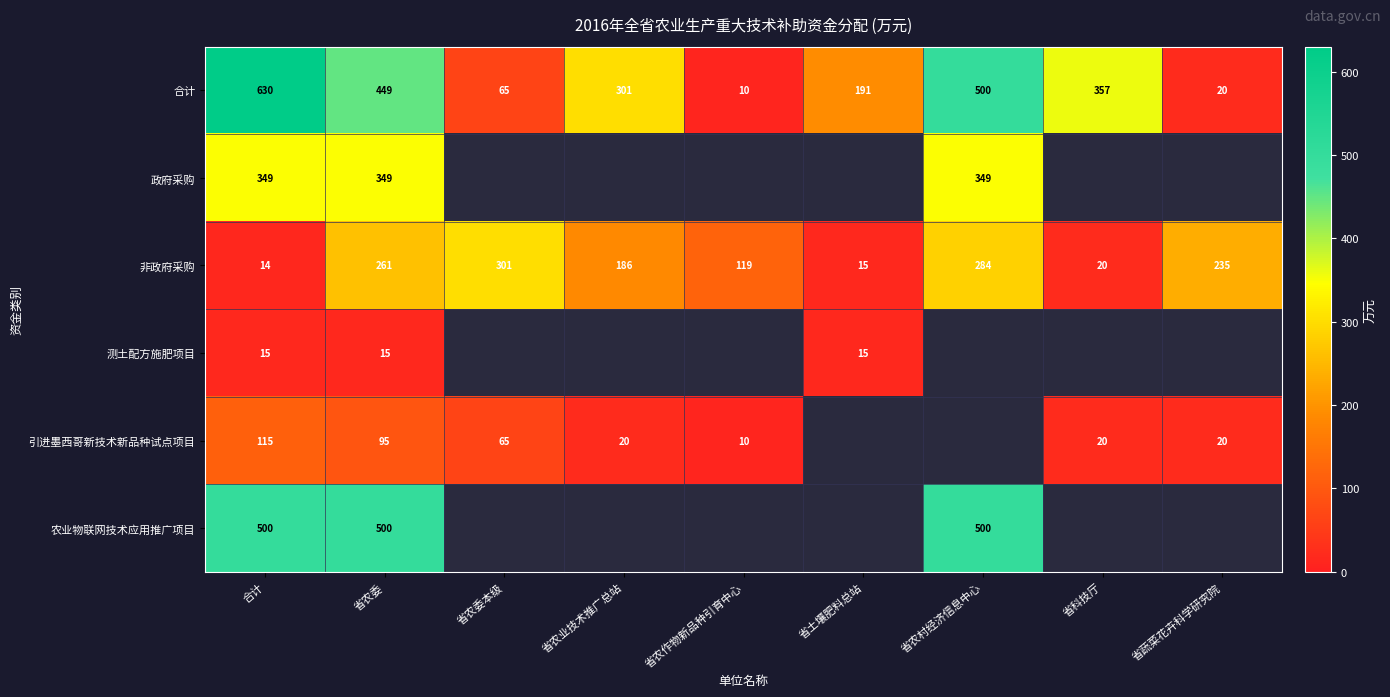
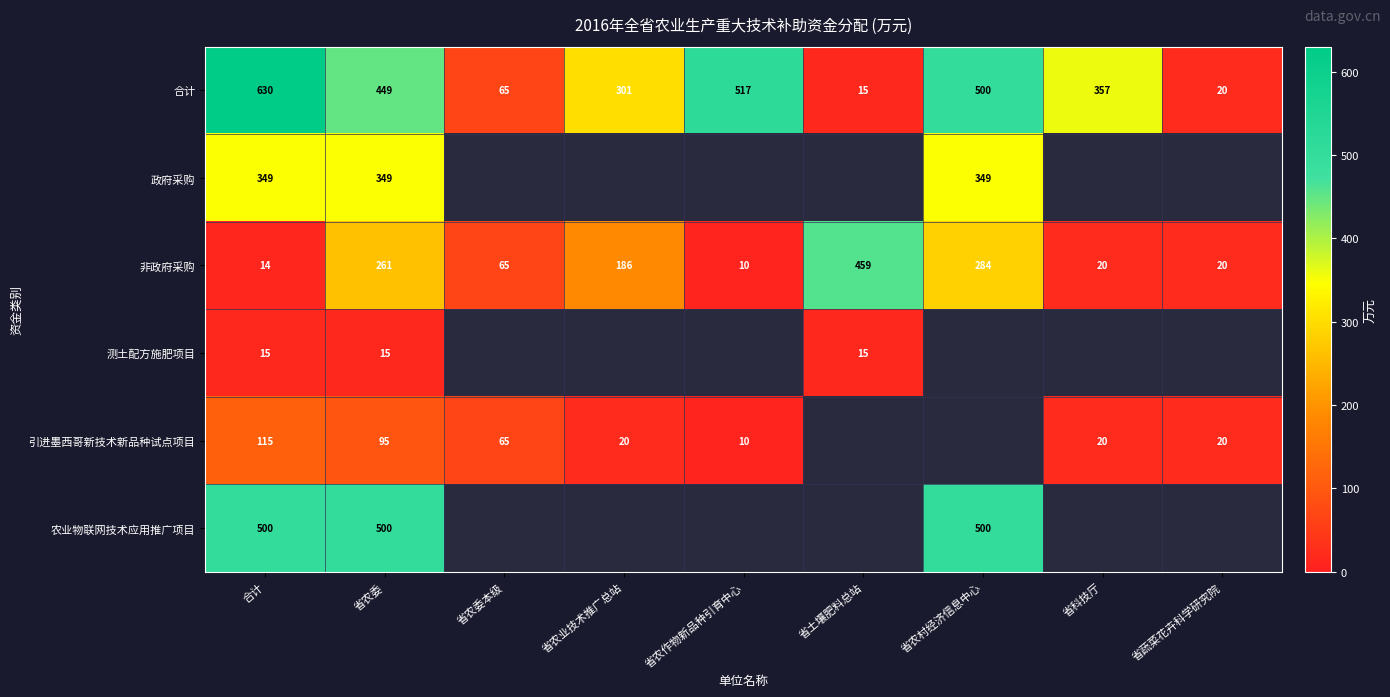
合计, 省农作物新品种引育中心: 10 -> 517
合计, 省土壤肥料总站: 191 -> 15
非政府采购, 省农委本级: 301 -> 65
非政府采购, 省农作物新品种引育中心: 119 -> 10
非政府采购, 省土壤肥料总站: 15 -> 459
非政府采购, 省蔬菜花卉科学研究院: 235 -> 20
